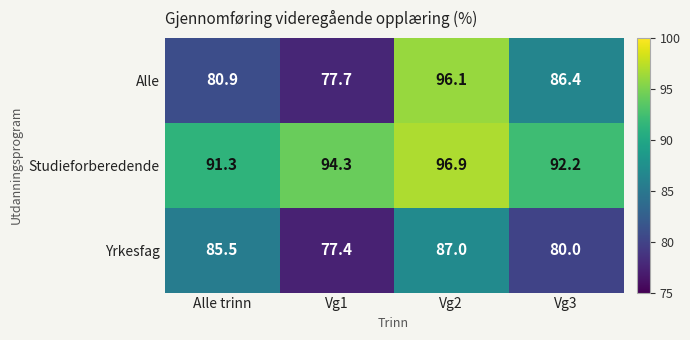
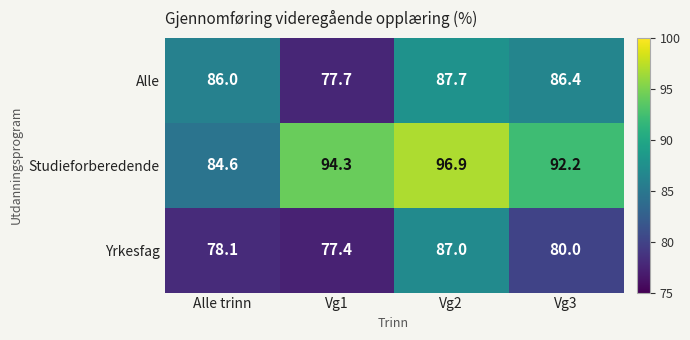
Alle, Alle trinn: 80.9 -> 86.0
Alle, Vg2: 96.1 -> 87.7
Studieforberedende, Alle trinn: 91.3 -> 84.6
Yrkesfag, Alle trinn: 85.5 -> 78.1
